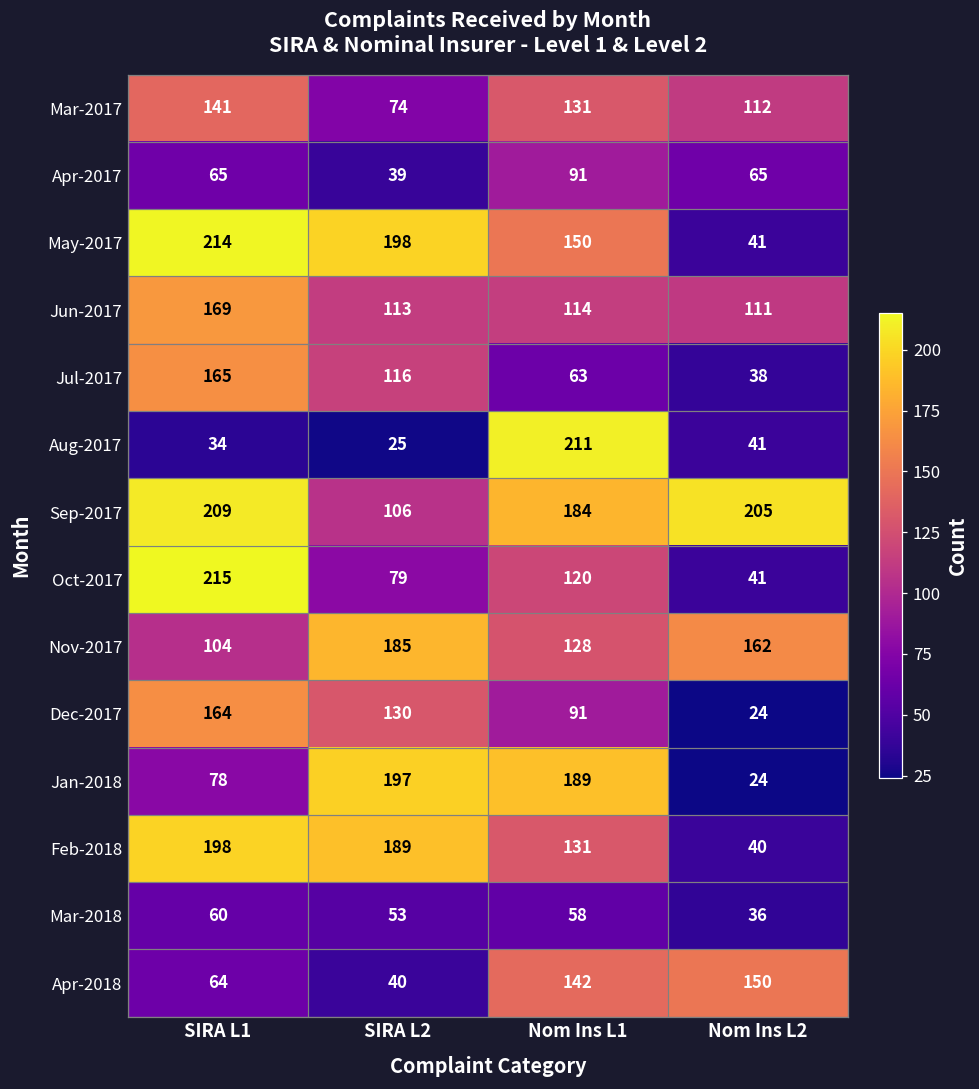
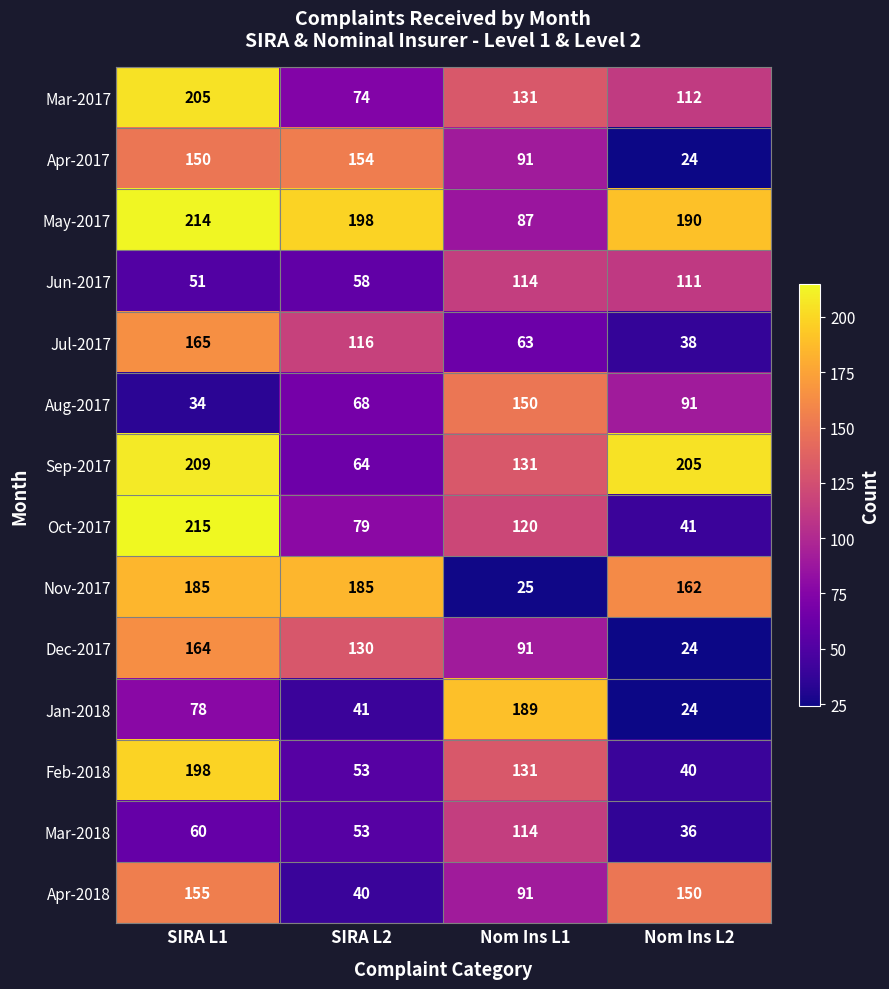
Mar-2017, SIRA L1: 141 -> 205
Apr-2017, SIRA L1: 65 -> 150
Apr-2017, SIRA L2: 39 -> 154
Apr-2017, Nom Ins L2: 65 -> 24
May-2017, Nom Ins L1: 150 -> 87
May-2017, Nom Ins L2: 41 -> 190
Jun-2017, SIRA L1: 169 -> 51
Jun-2017, SIRA L2: 113 -> 58
Aug-2017, SIRA L2: 25 -> 68
Aug-2017, Nom Ins L1: 211 -> 150
Aug-2017, Nom Ins L2: 41 -> 91
Sep-2017, SIRA L2: 106 -> 64
Sep-2017, Nom Ins L1: 184 -> 131
Nov-2017, SIRA L1: 104 -> 185
Nov-2017, Nom Ins L1: 128 -> 25
Jan-2018, SIRA L2: 197 -> 41
Feb-2018, SIRA L2: 189 -> 53
Mar-2018, Nom Ins L1: 58 -> 114
Apr-2018, SIRA L1: 64 -> 155
Apr-2018, Nom Ins L1: 142 -> 91
